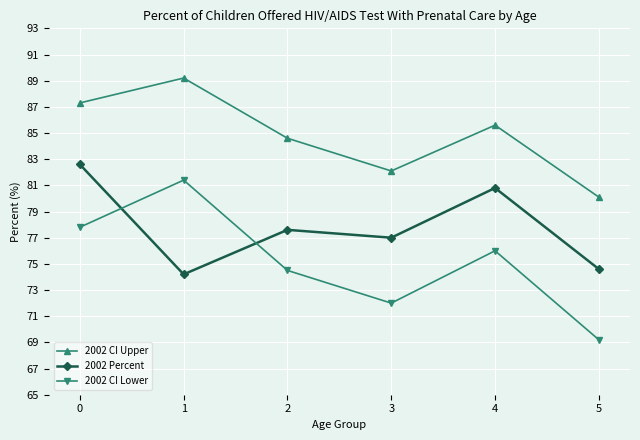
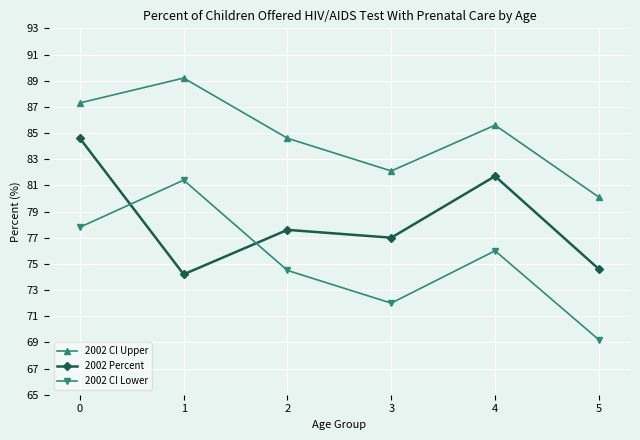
2002 Percent, 0: 82.6 -> 84.6
2002 Percent, 4: 80.8 -> 81.7
